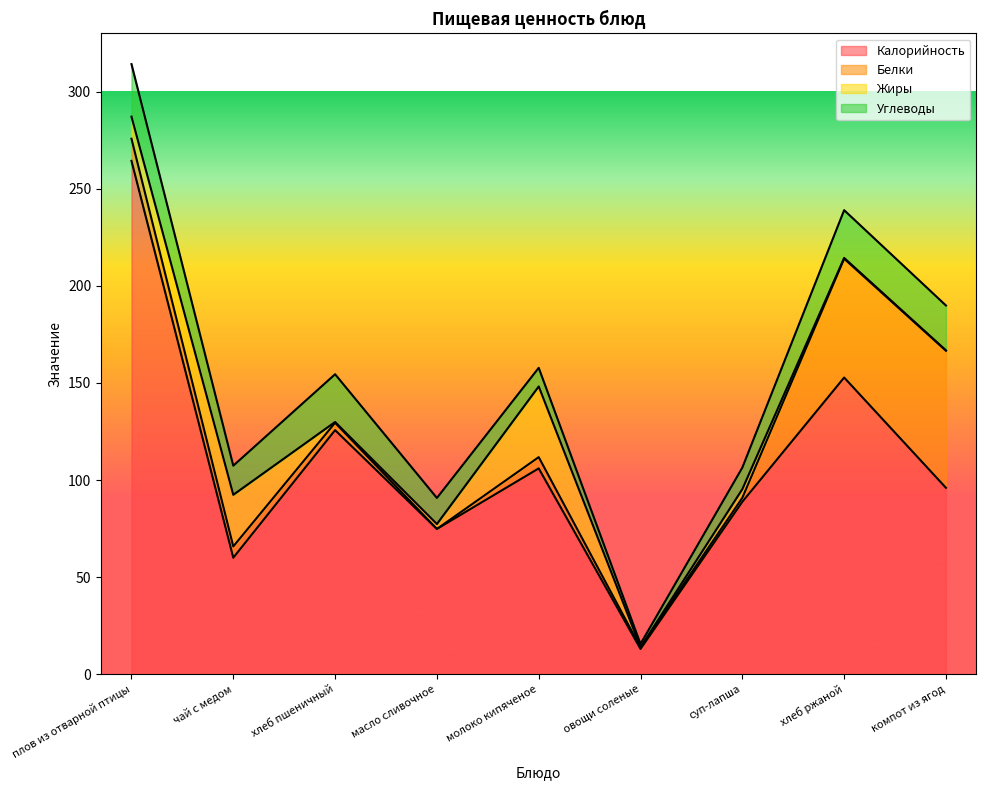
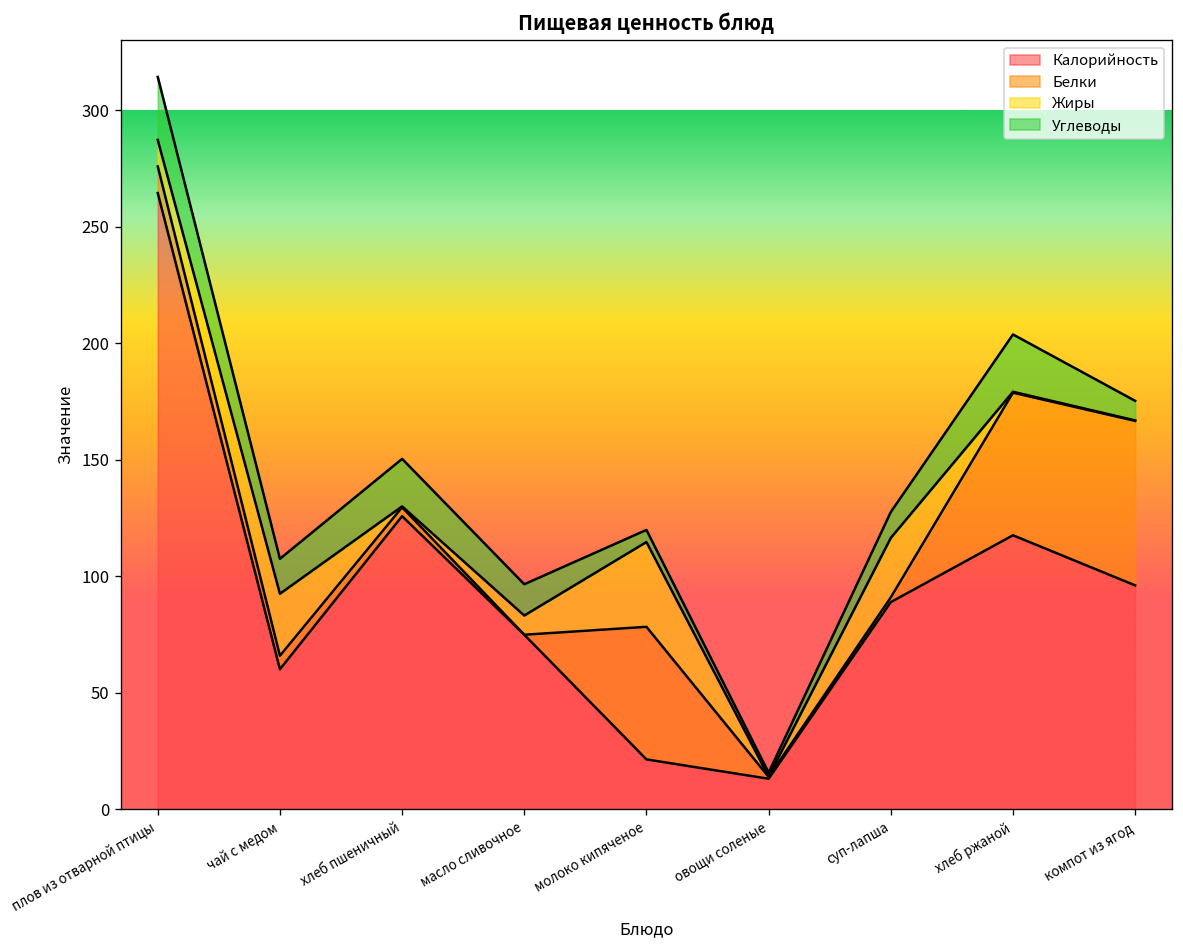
Углеводы, хлеб пшеничный: 25 -> 20
Жиры, масло сливочное: 3 -> 8
Калорийность, молоко кипяченое: 106 -> 21
Белки, молоко кипяченое: 6 -> 57
Углеводы, молоко кипяченое: 10 -> 5
Жиры, суп-лапша: 4 -> 26
Калорийность, хлеб ржаной: 153 -> 118
Углеводы, компот из ягод: 23 -> 8
